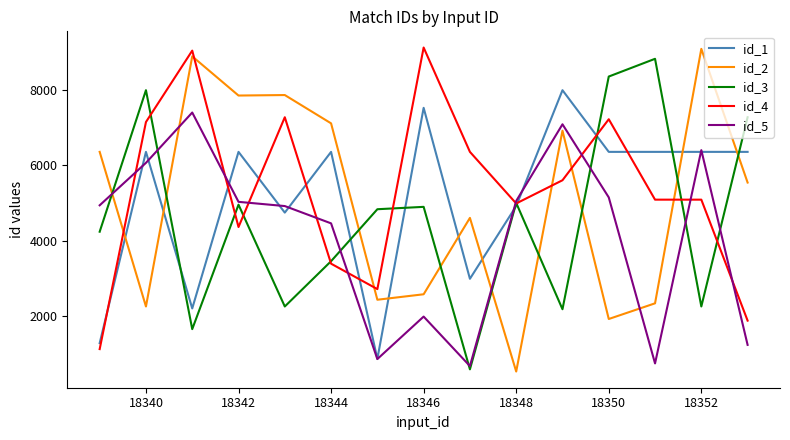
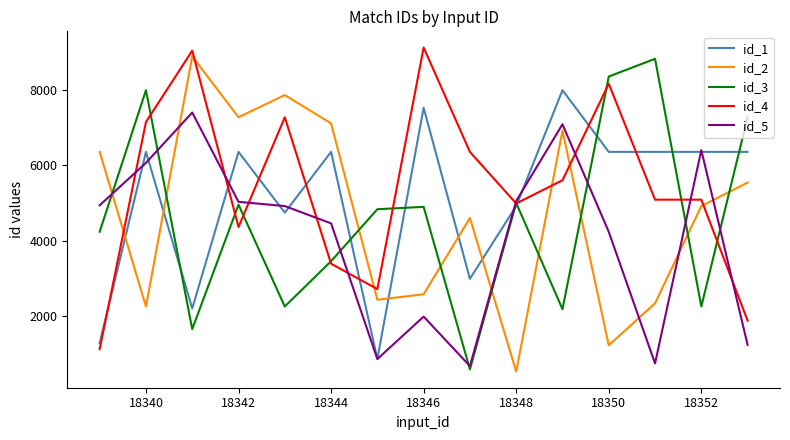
id_2, 18342: 7900 -> 7300
id_2, 18350: 1900 -> 1200
id_4, 18350: 7200 -> 8200
id_5, 18350: 5100 -> 4200
id_2, 18352: 9100 -> 4900
